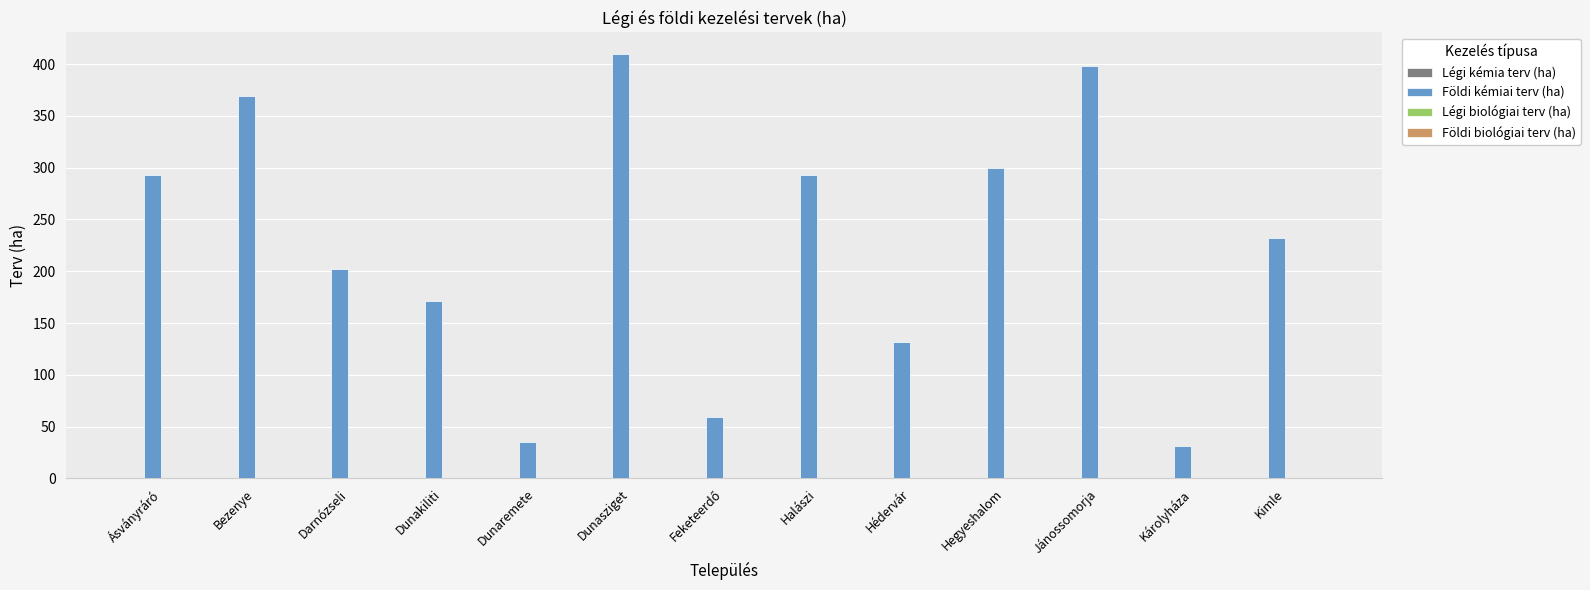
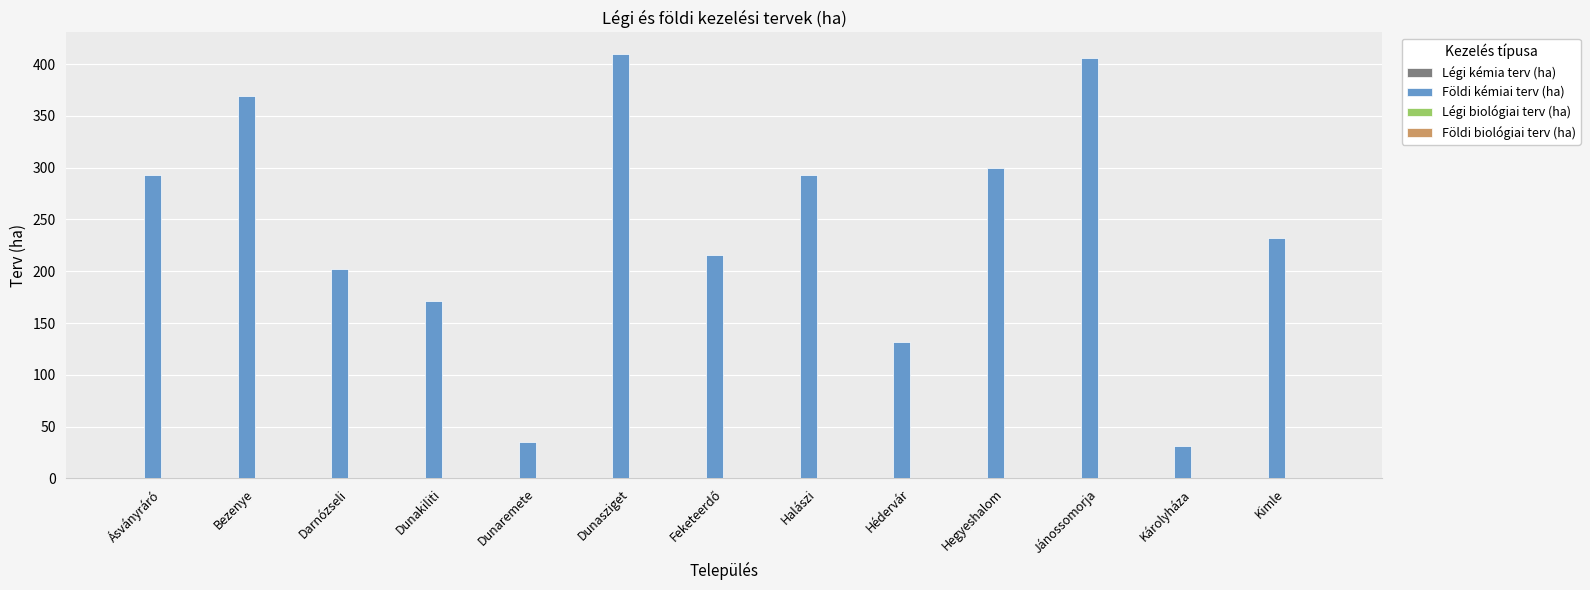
Földi kémiai terv (ha), Feketeerdő: 59 -> 216
Földi kémiai terv (ha), Jánossomorja: 398 -> 406
